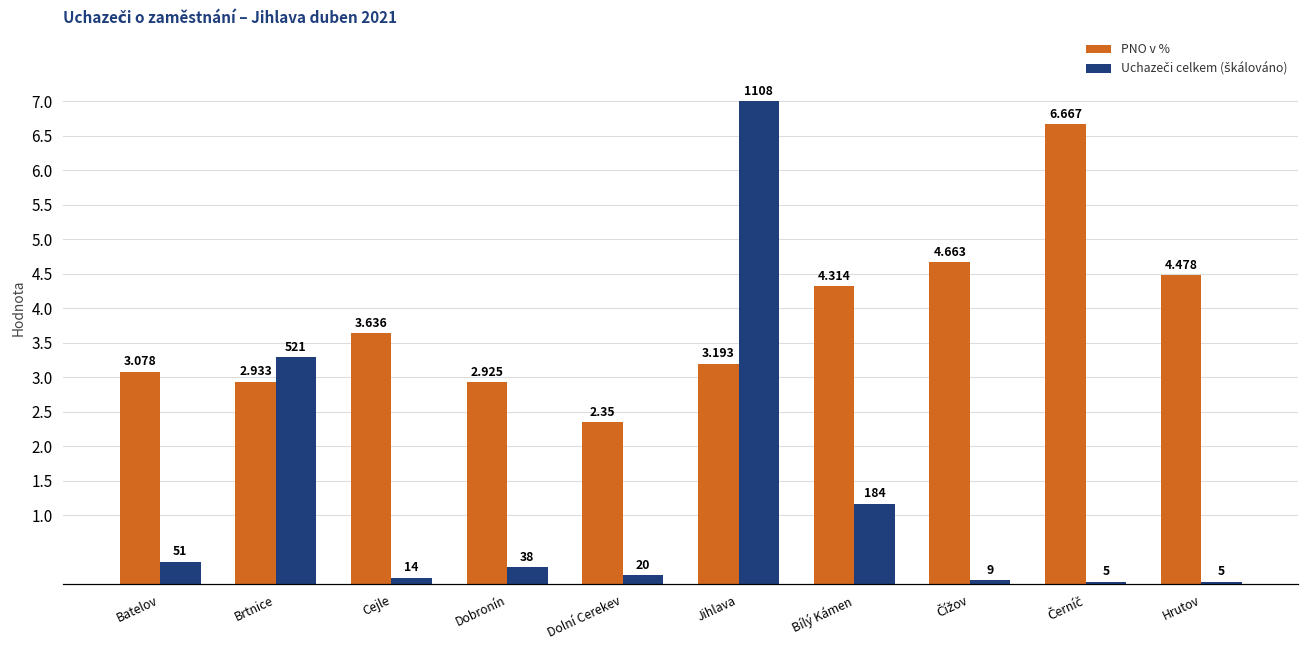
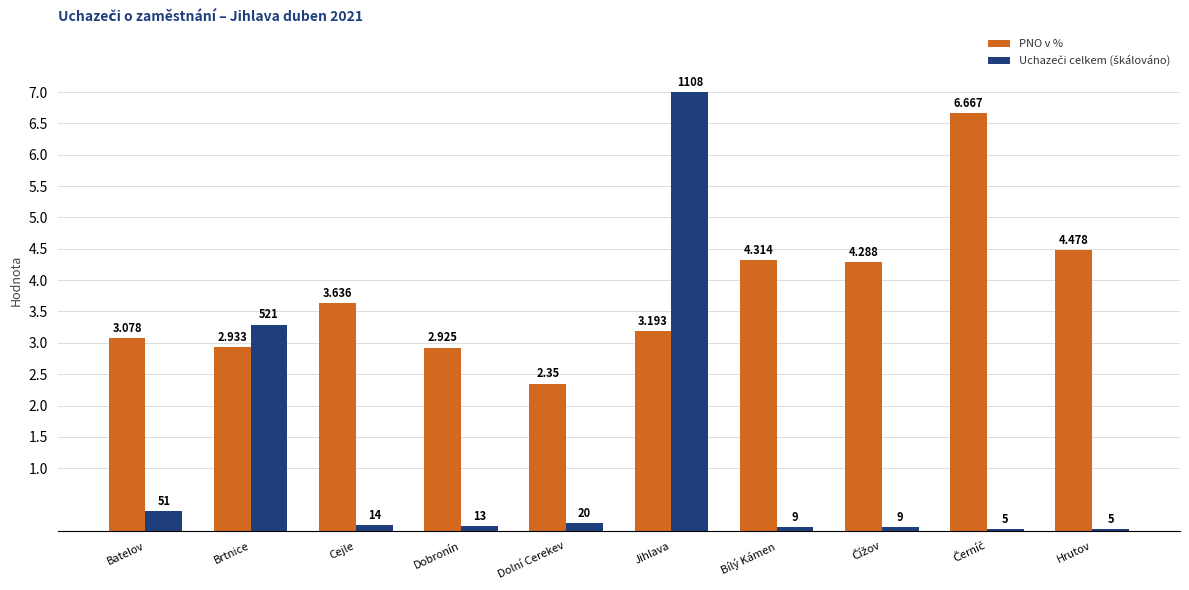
Uchazeči celkem (škálováno), Dobronín: 38 -> 13
Uchazeči celkem (škálováno), Bílý Kámen: 184 -> 9
PNO v %, Čížov: 4.663 -> 4.288
